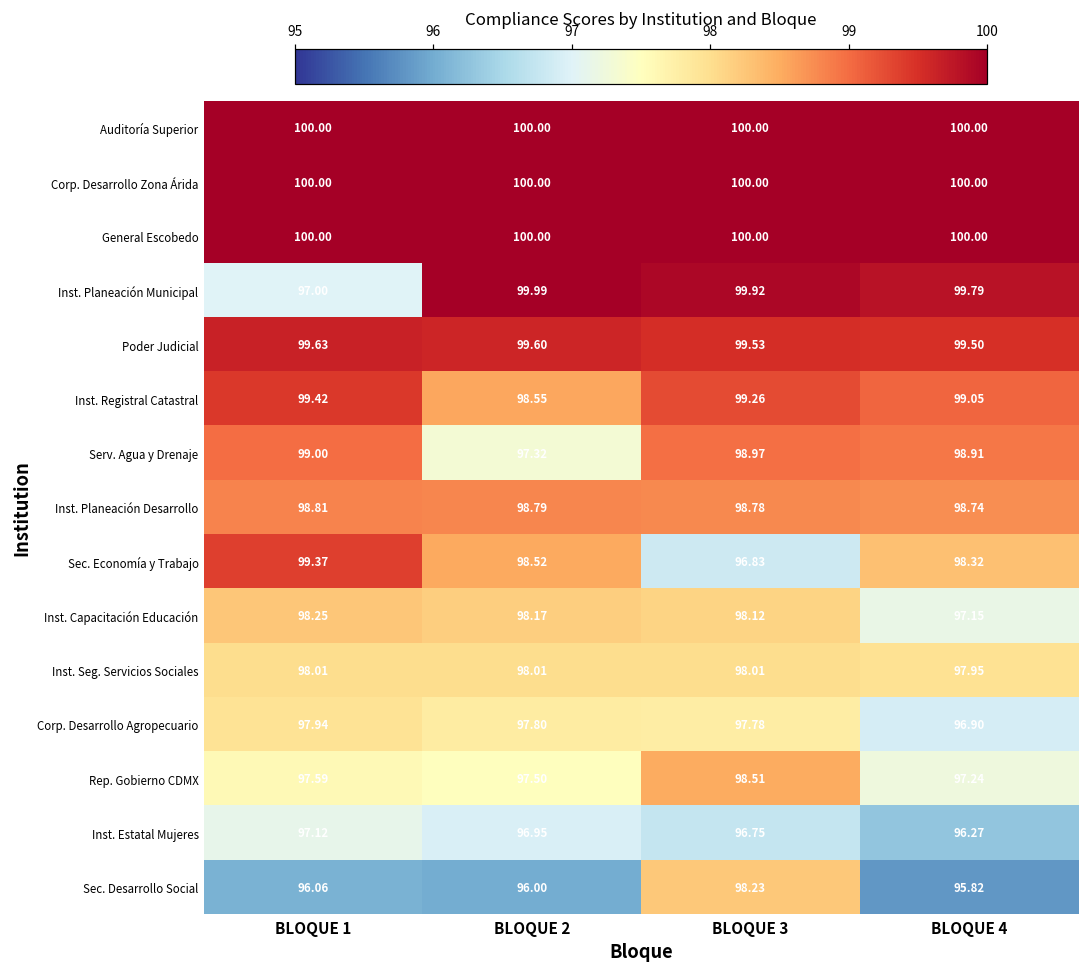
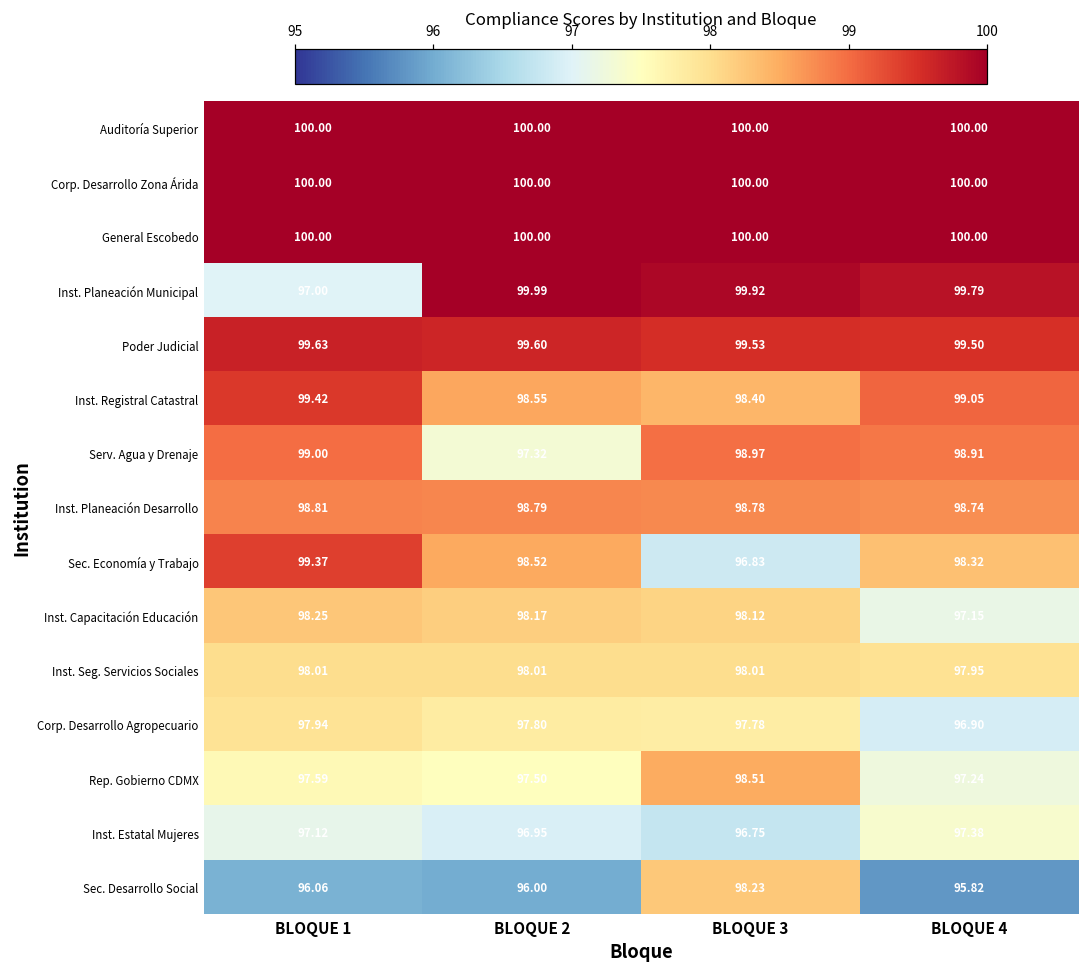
Inst. Registral Catastral, BLOQUE 3: 99.26 -> 98.40
Inst. Estatal Mujeres, BLOQUE 4: 96.27 -> 97.38
